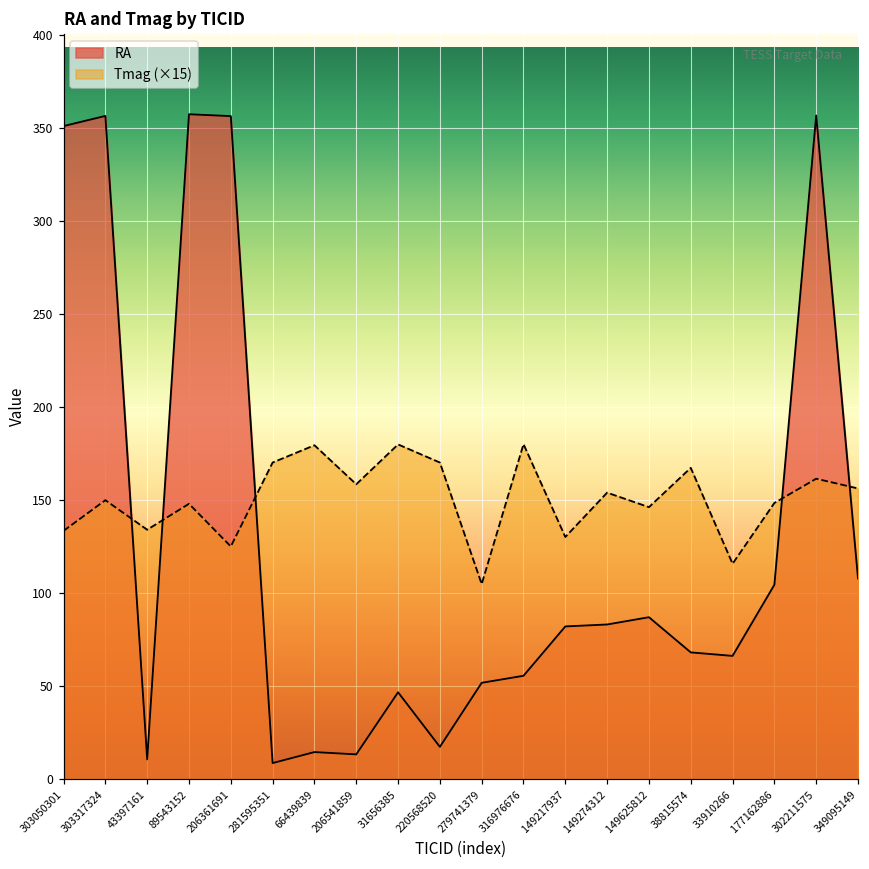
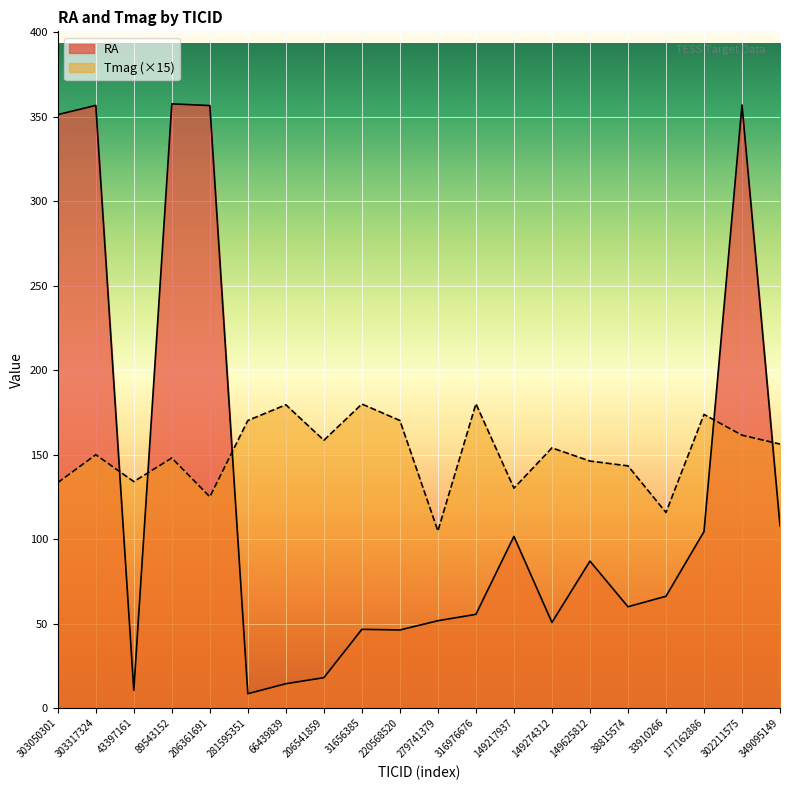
RA, 206541859: 13 -> 18
RA, 220568520: 17 -> 46
RA, 149217937: 82 -> 102
RA, 149274312: 83 -> 51
RA, 38815574: 68 -> 60
Tmag (×15), 38815574: 167 -> 143
Tmag (×15), 177162886: 149 -> 174
